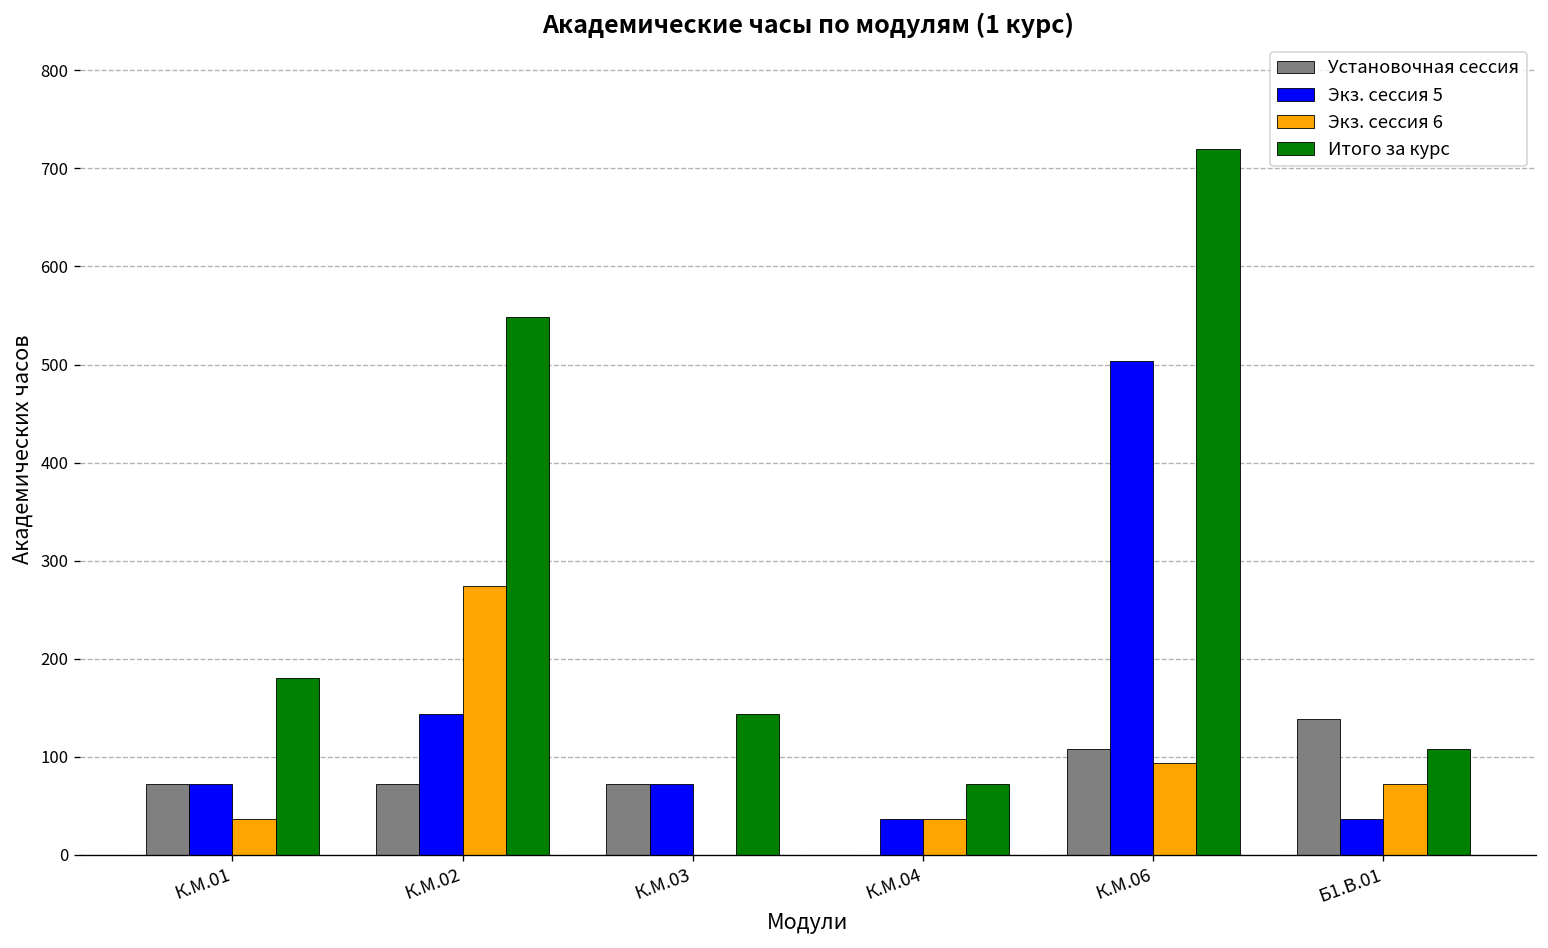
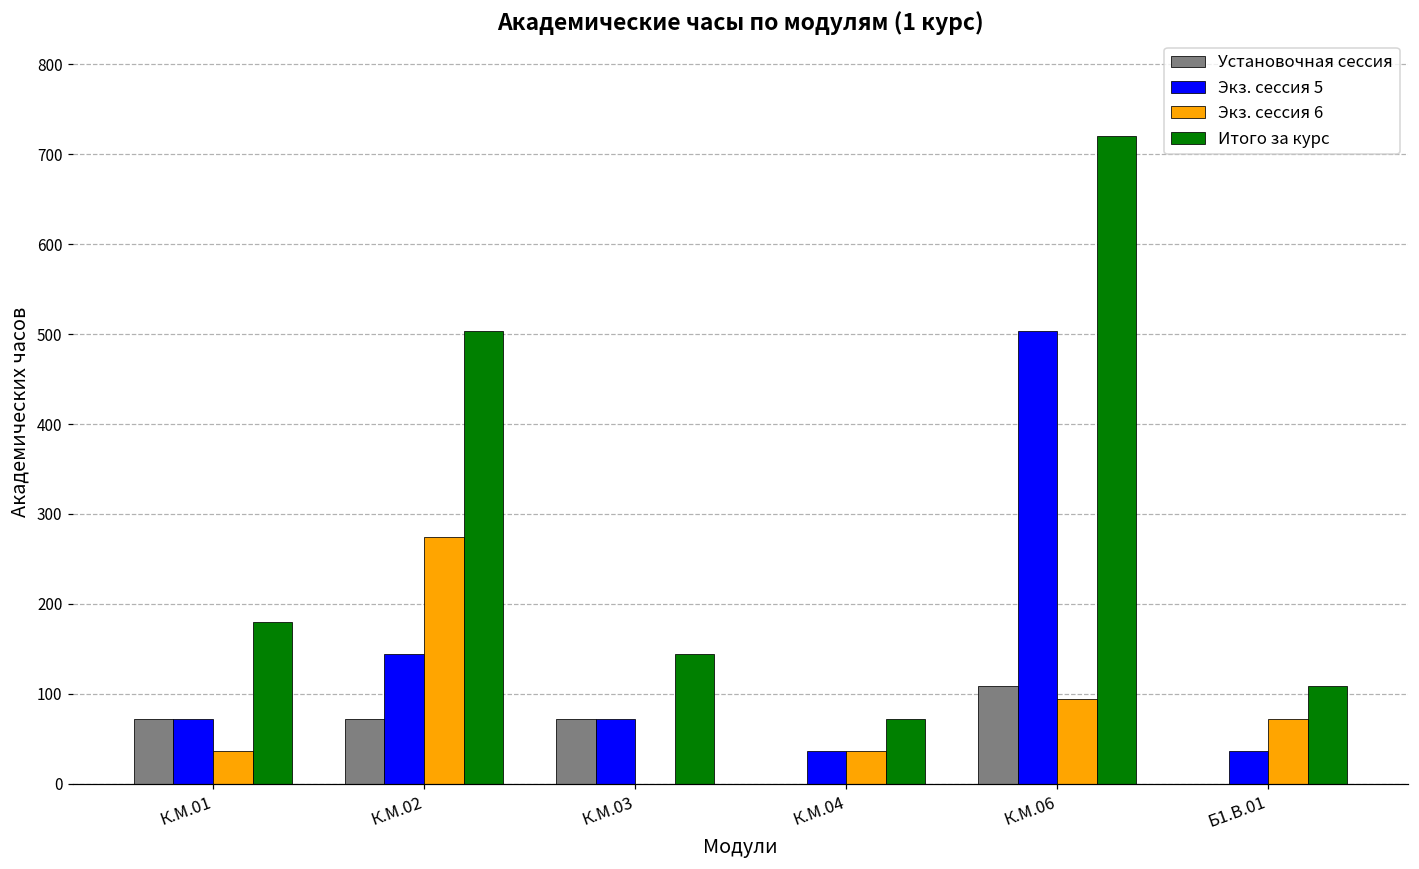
Итого за курс, К.М.02: 550 -> 500
Установочная сессия, Б1.В.01: 140 -> 0
